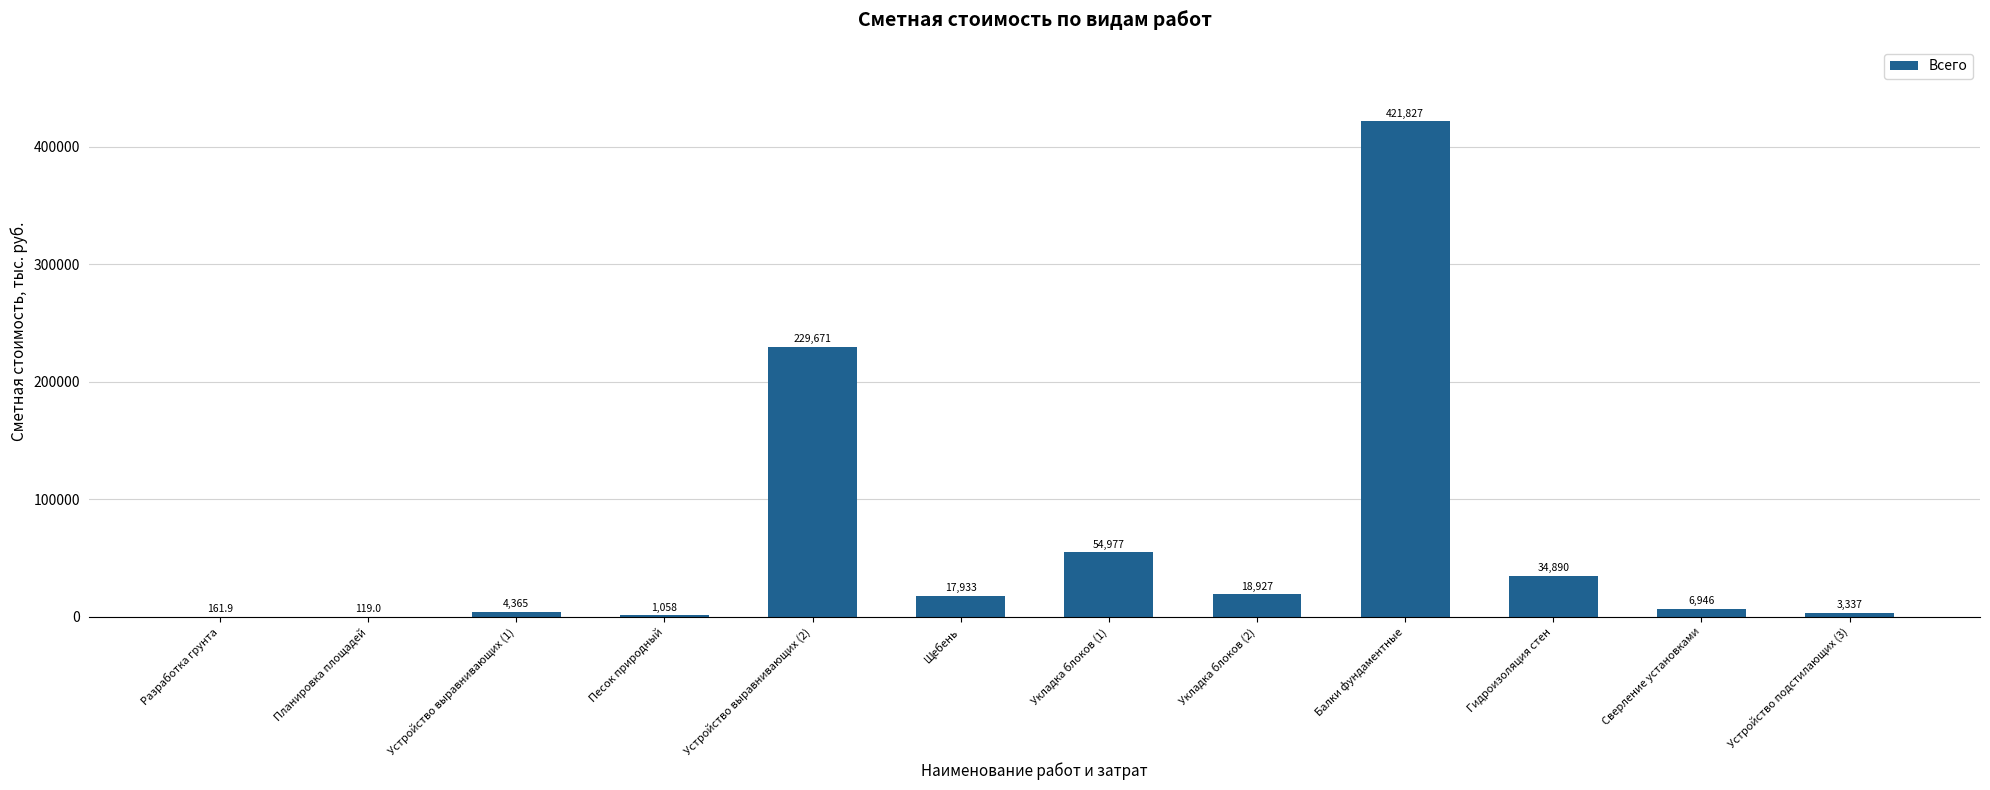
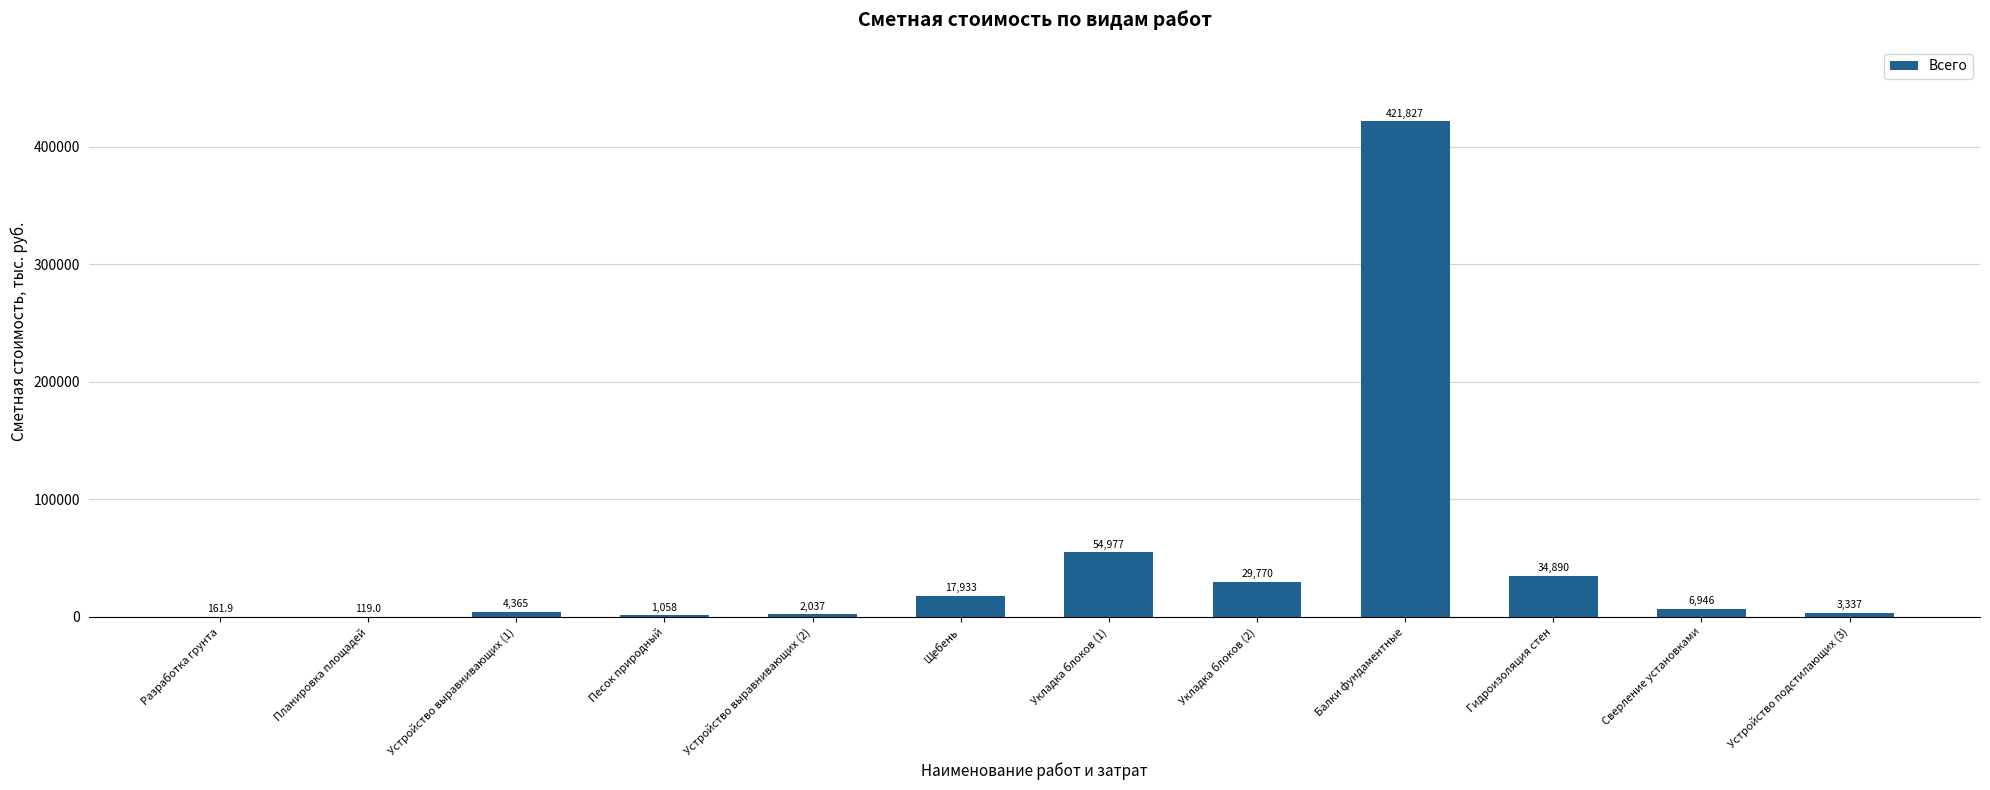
Устройство выравнивающих (2): 229,671 -> 2,037
Укладка блоков (2): 18,927 -> 29,770
